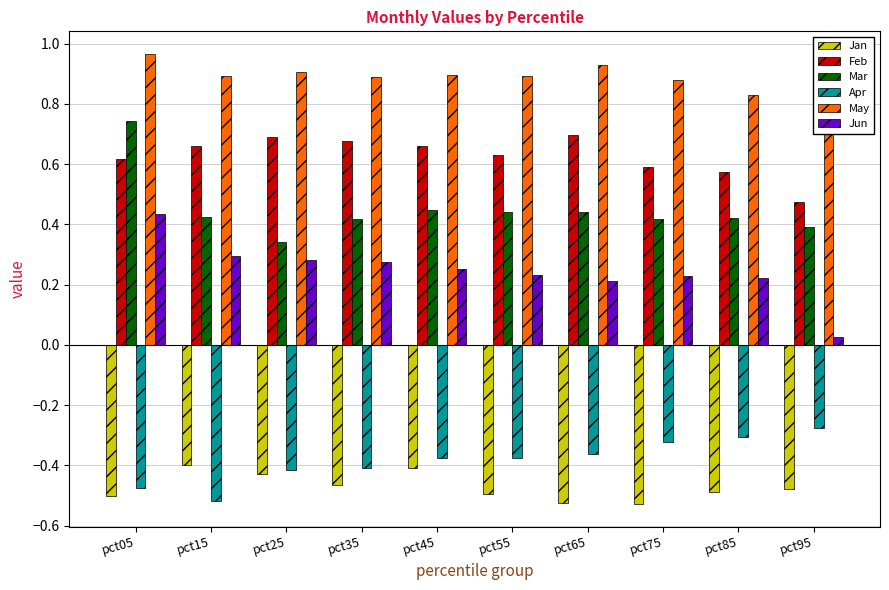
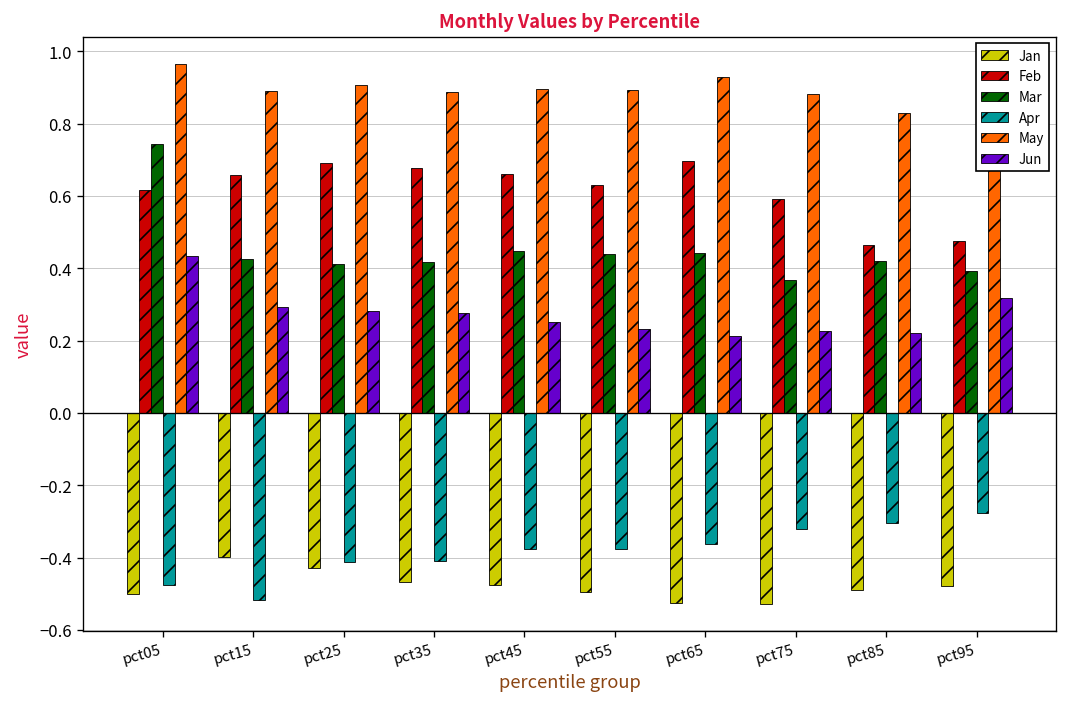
Mar, pct25: 0.34 -> 0.41
Jan, pct45: -0.41 -> -0.48
Mar, pct75: 0.42 -> 0.37
Feb, pct85: 0.57 -> 0.46
Jun, pct95: 0.03 -> 0.32
